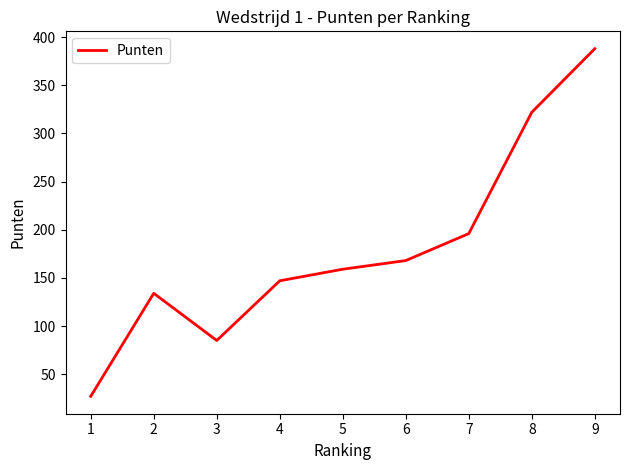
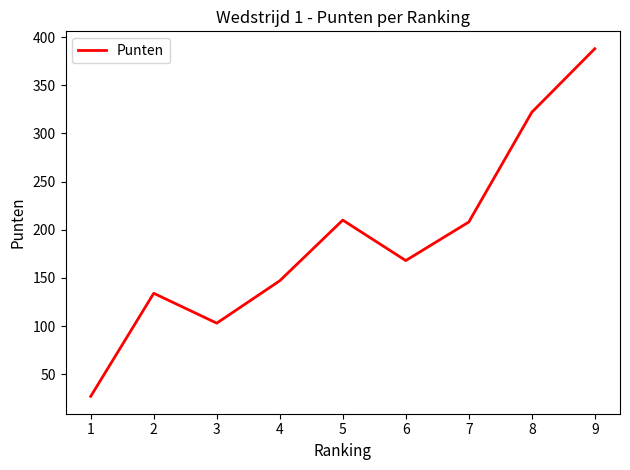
3: 90 -> 100
5: 160 -> 210
7: 200 -> 210
